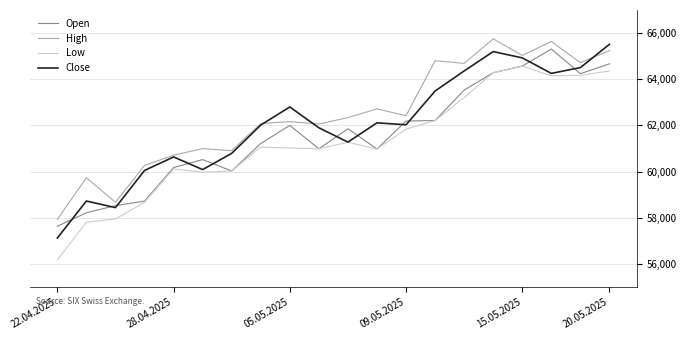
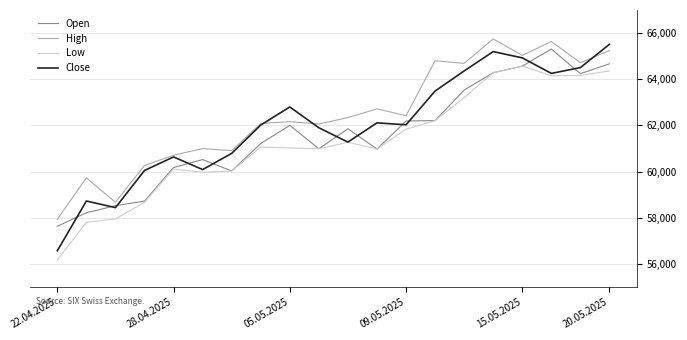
Close, 22.04.2025: 57,100 -> 56,600
